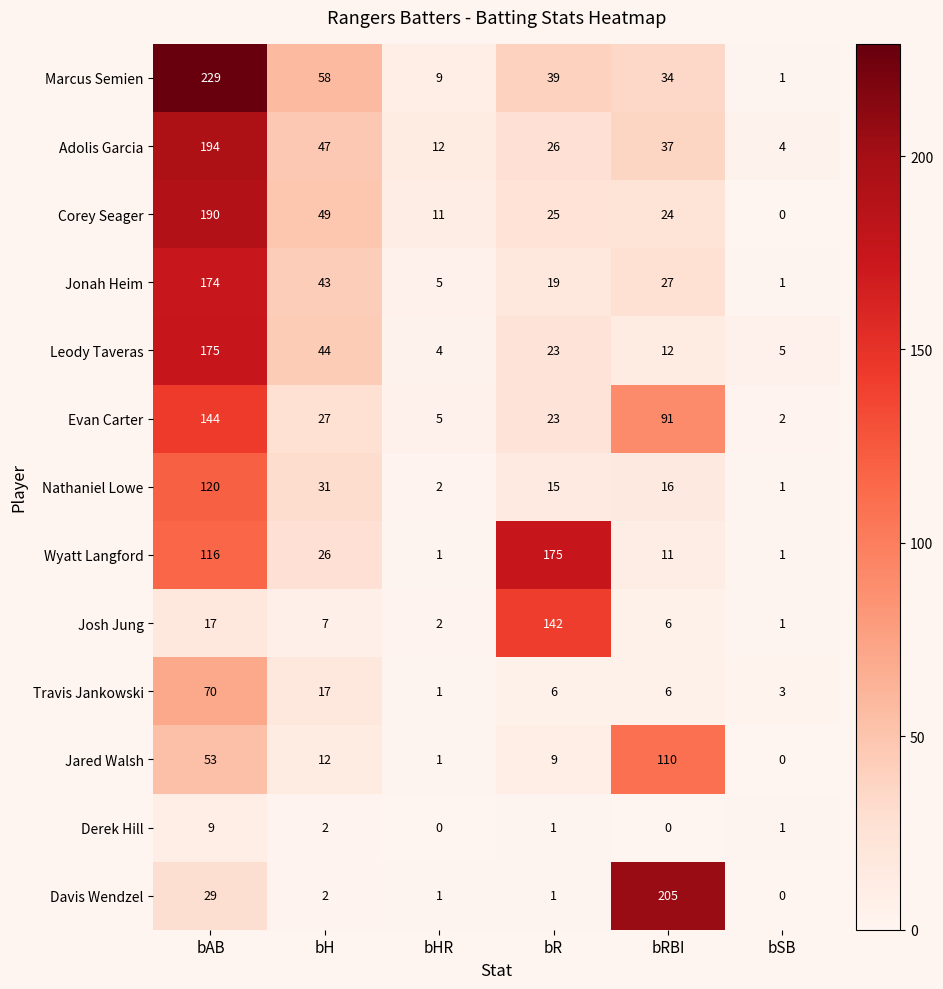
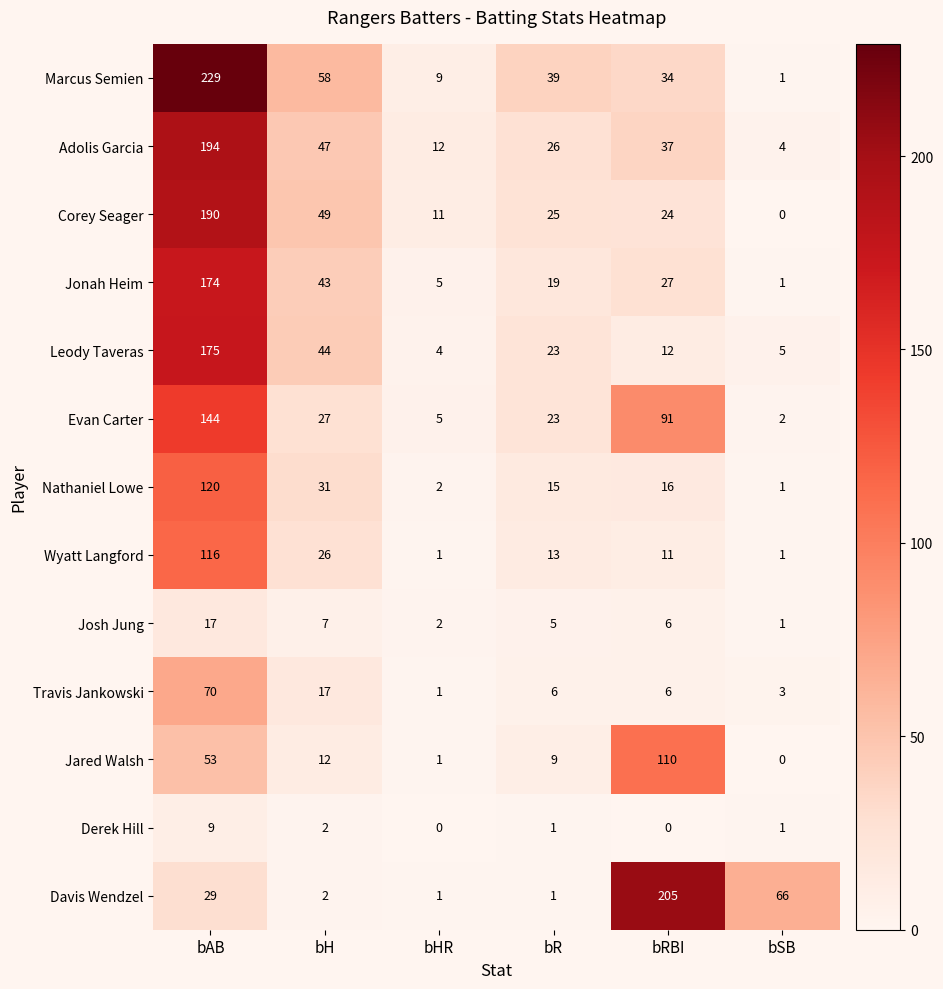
Wyatt Langford, bR: 175 -> 13
Josh Jung, bR: 142 -> 5
Davis Wendzel, bSB: 0 -> 66
